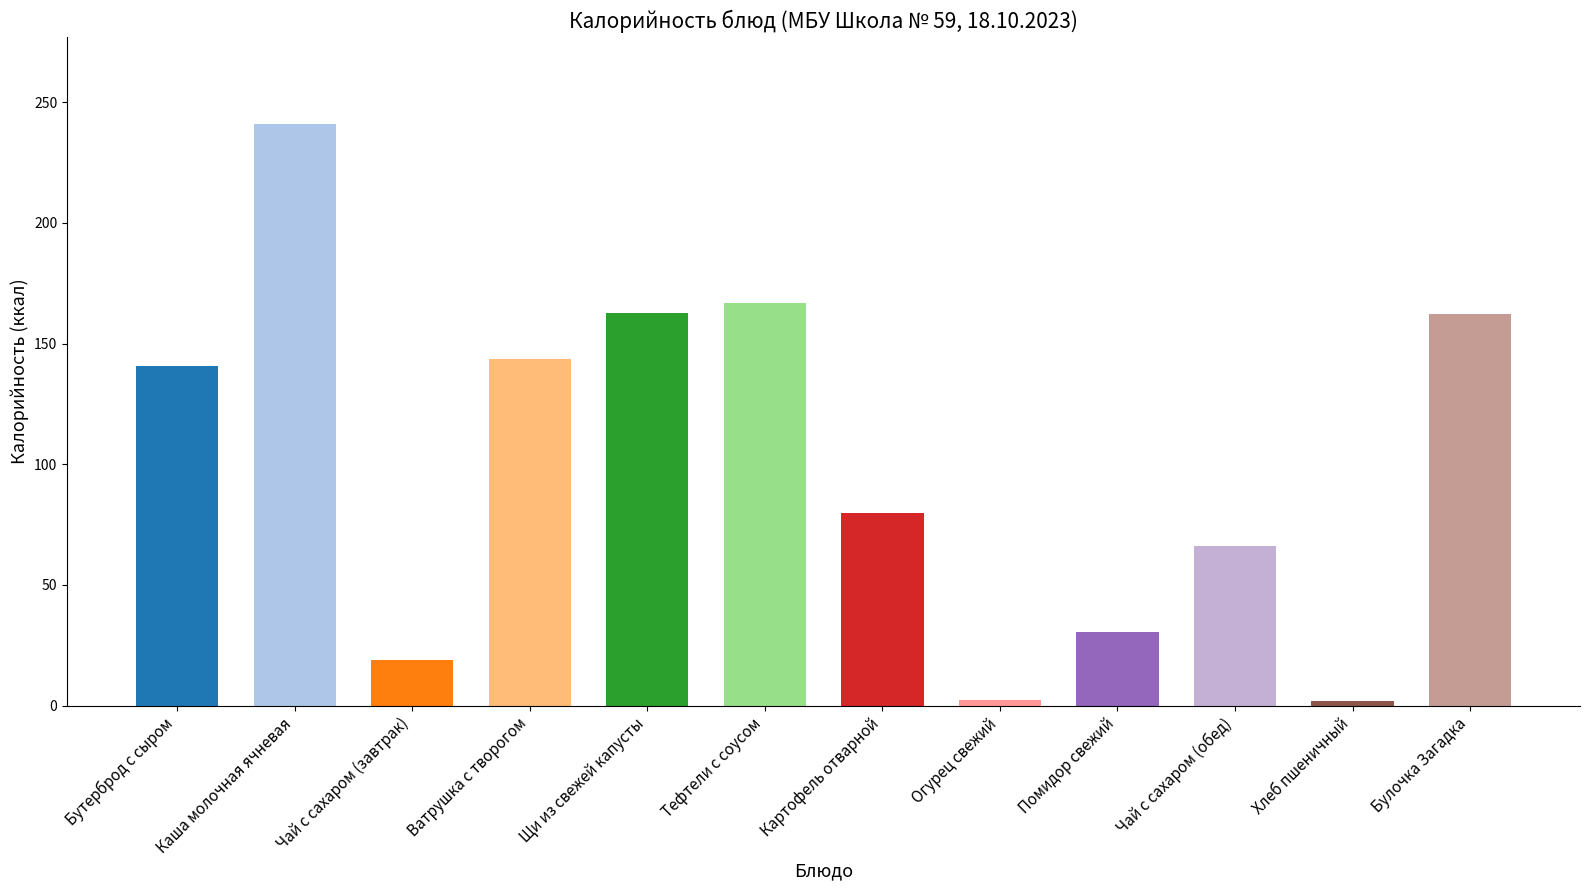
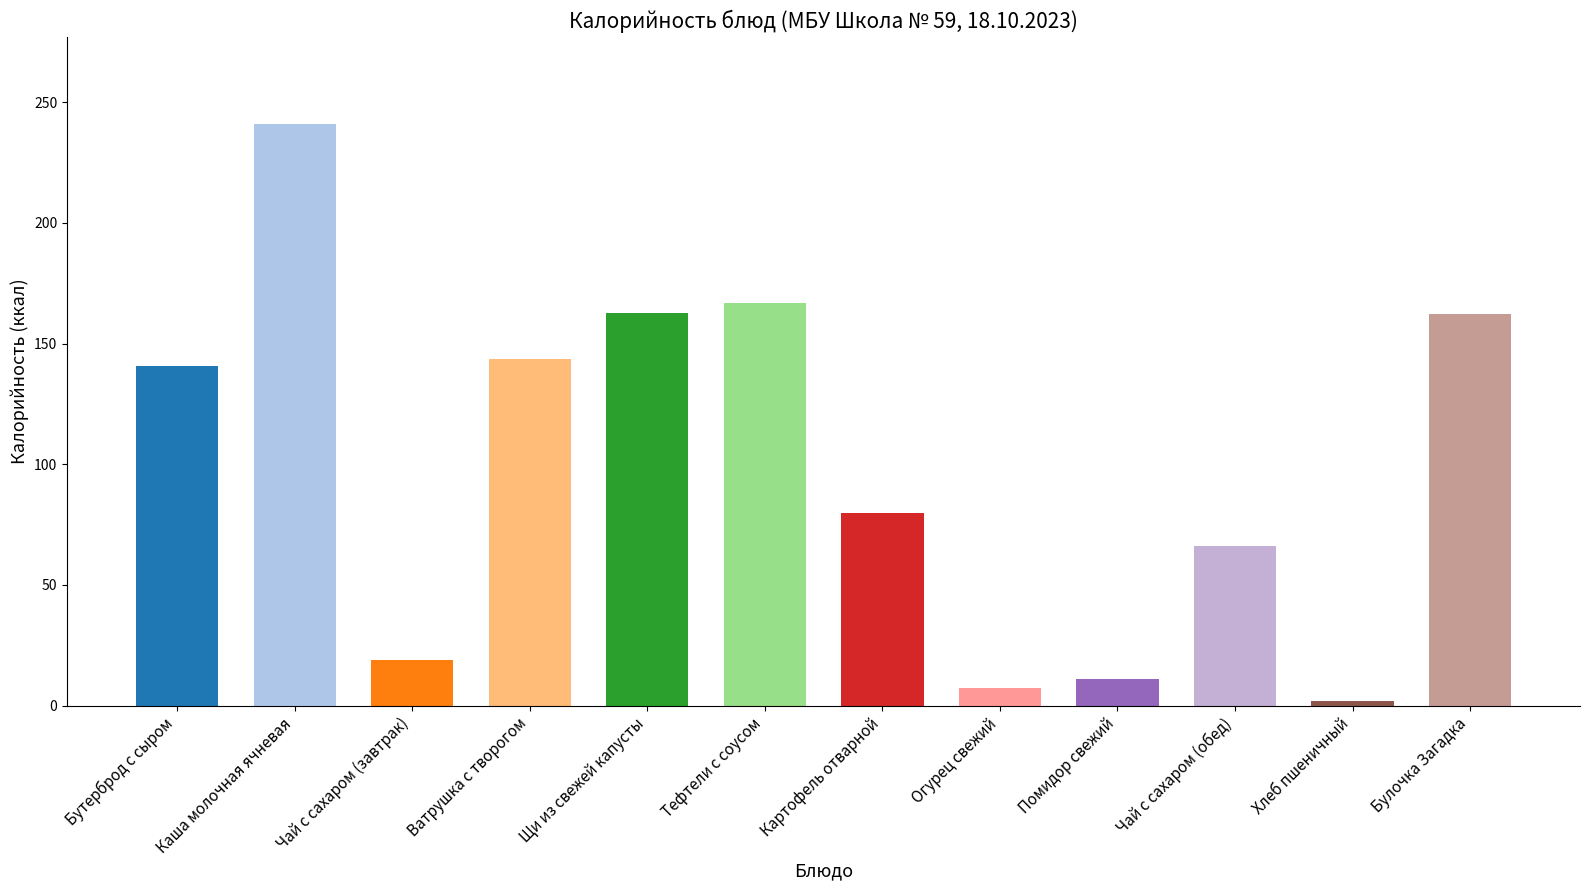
Огурец свежий: 2 -> 7
Помидор свежий: 31 -> 11
